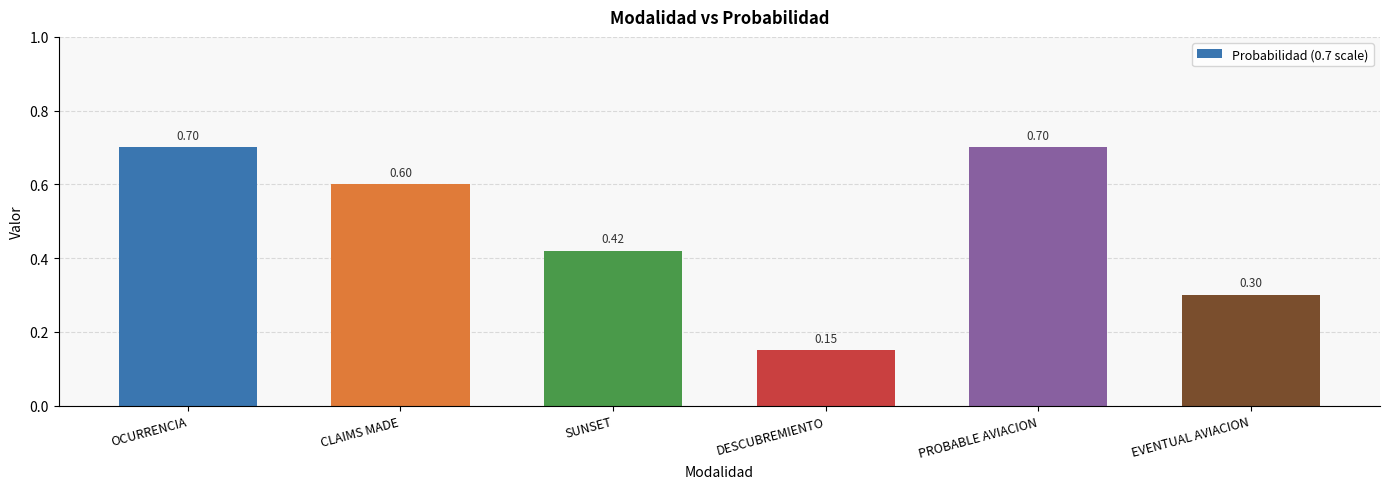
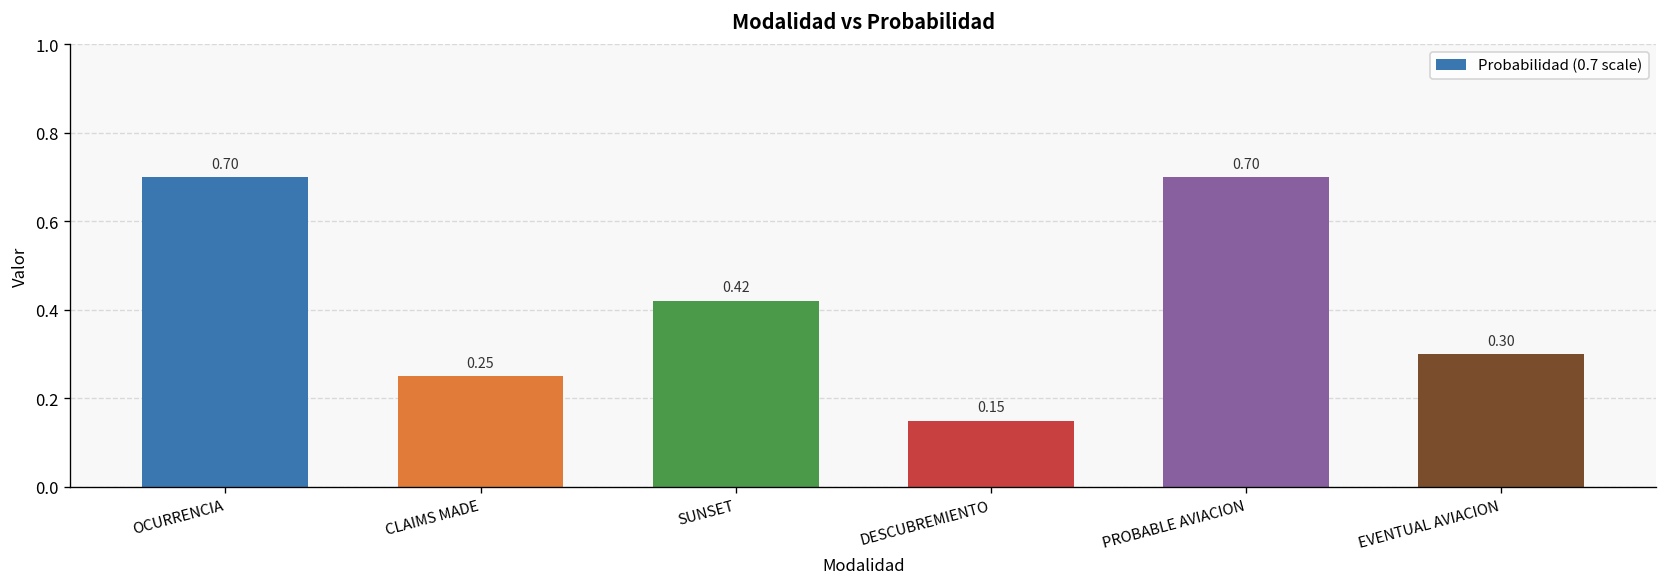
CLAIMS MADE: 0.60 -> 0.25
